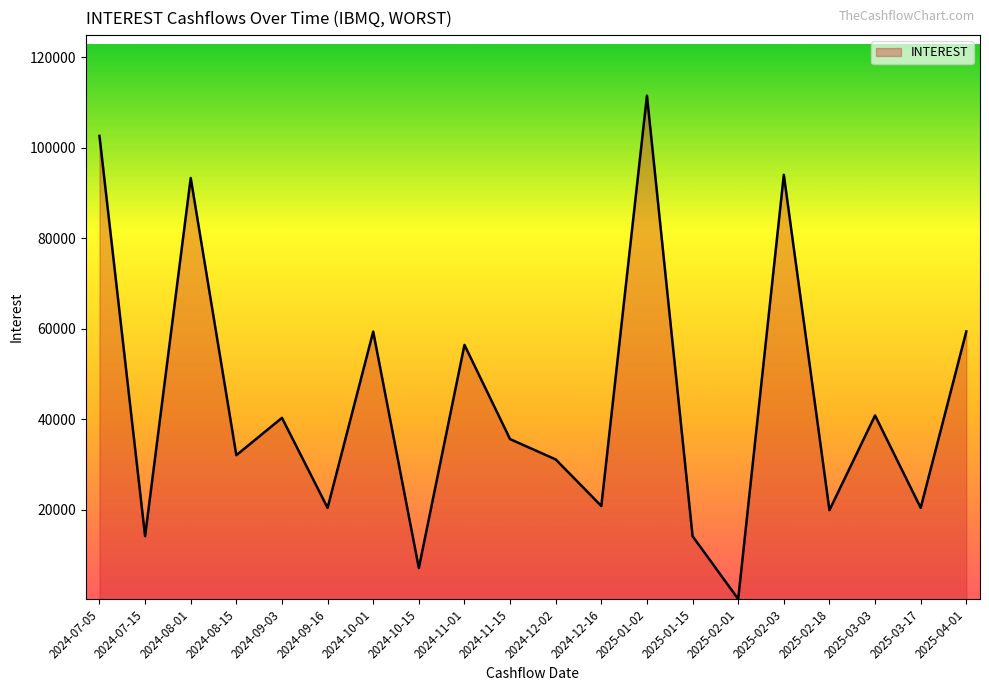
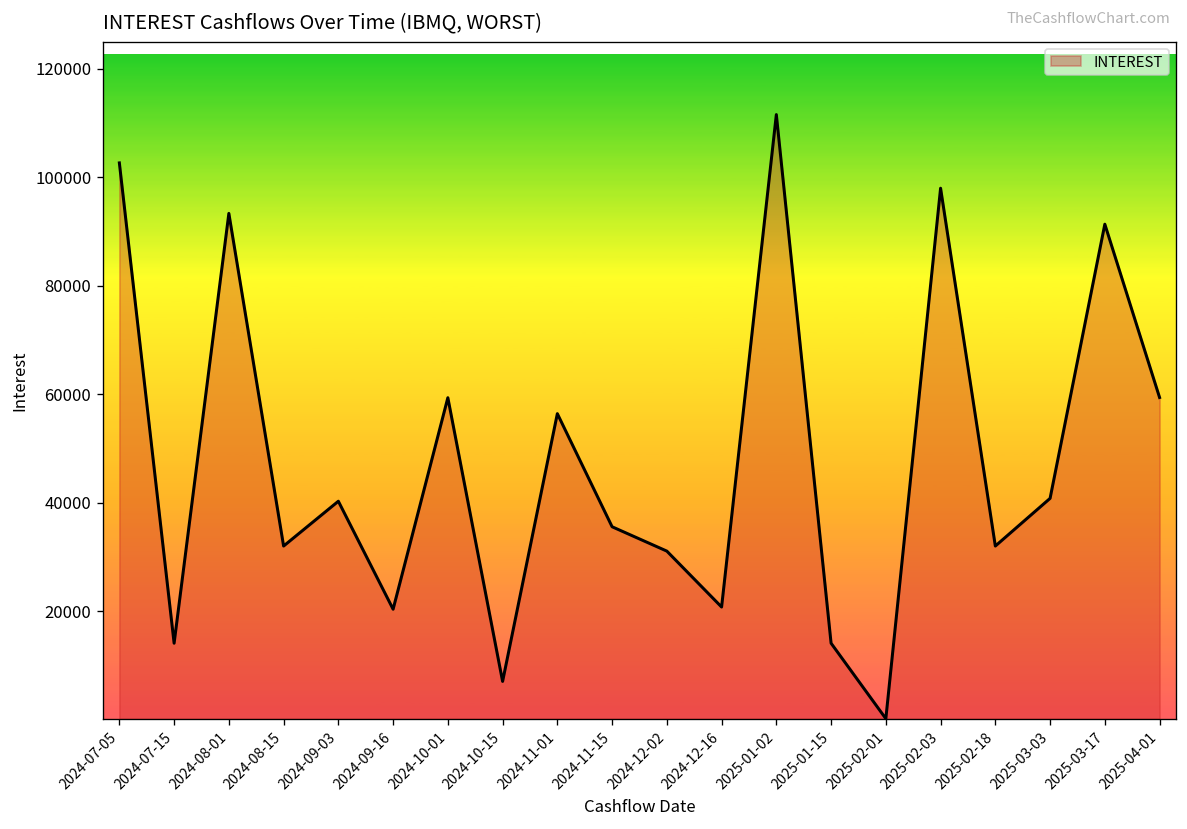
2025-02-03: 94000 -> 98000
2025-02-18: 20000 -> 32000
2025-03-17: 20000 -> 91000
